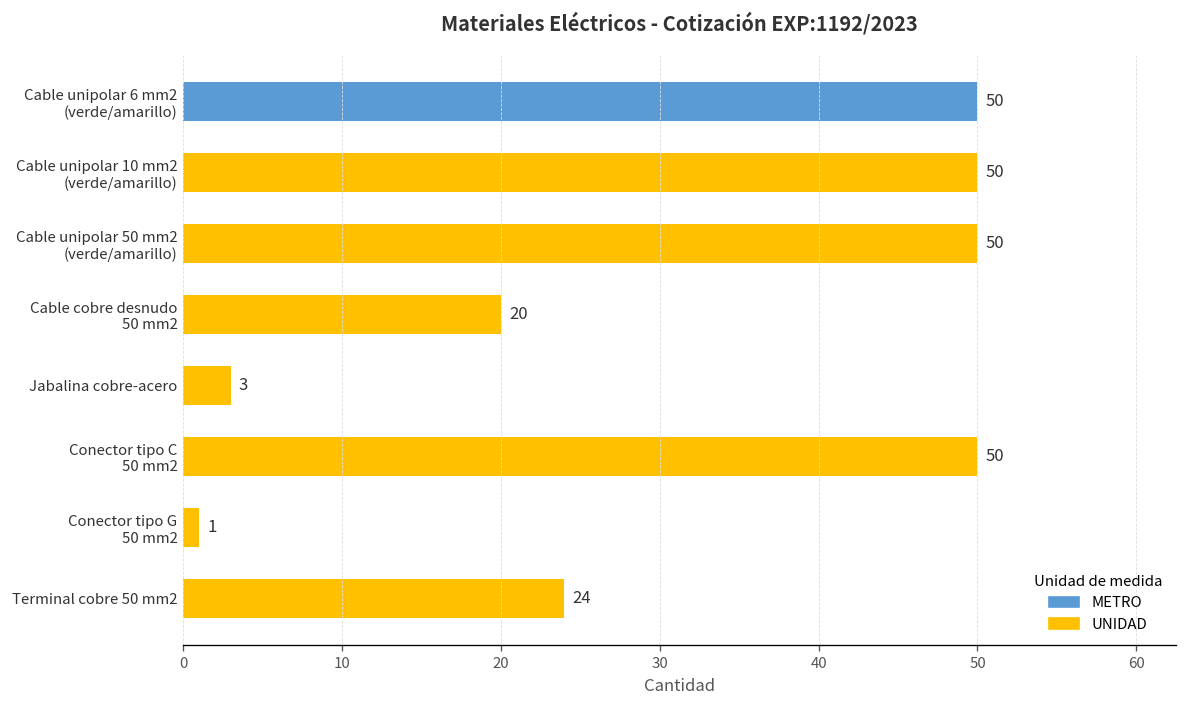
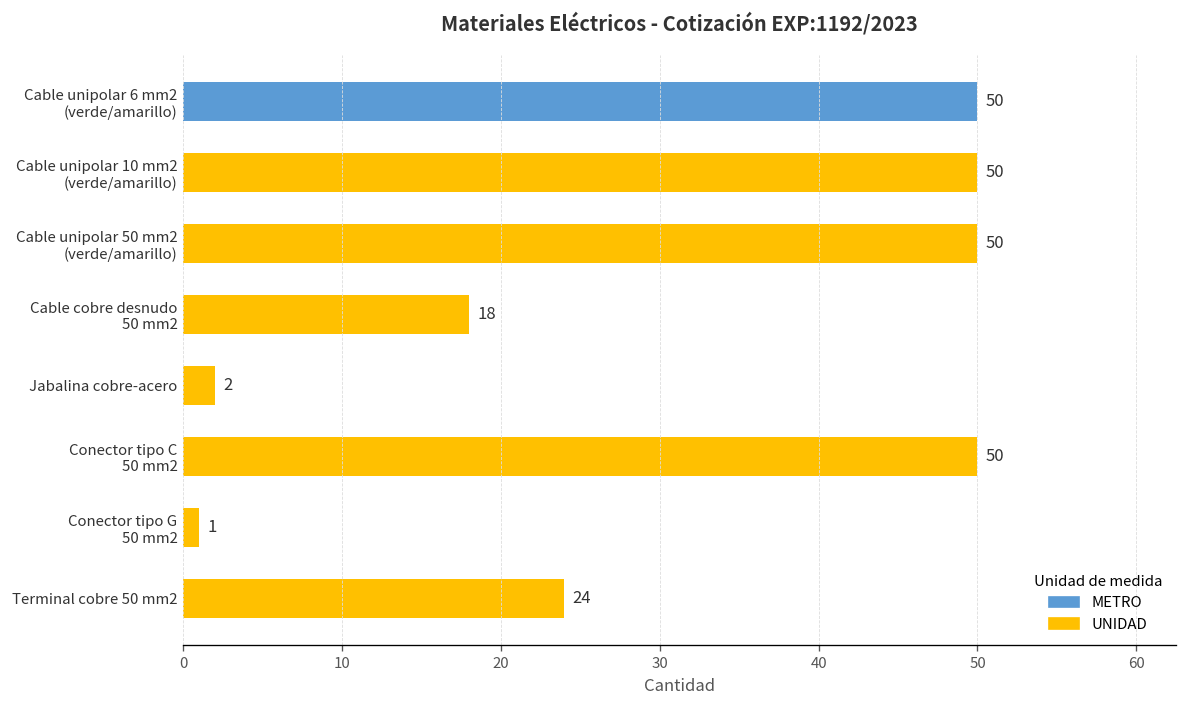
Cable cobre desnudo 50 mm2: 20 -> 18
Jabalina cobre-acero: 3 -> 2
